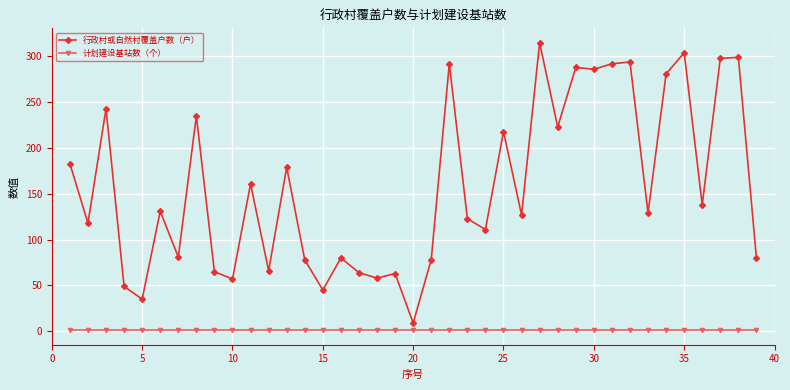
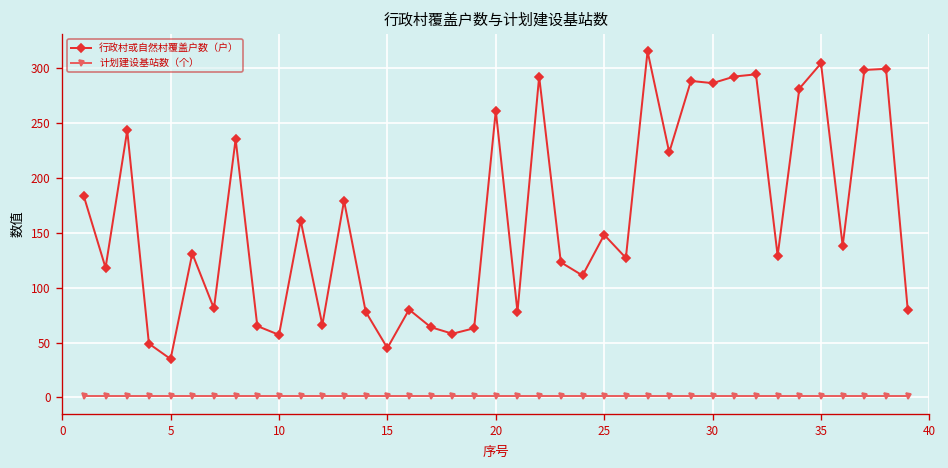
行政村或自然村覆盖户数（户）, 20: 10 -> 260
行政村或自然村覆盖户数（户）, 25: 220 -> 150
